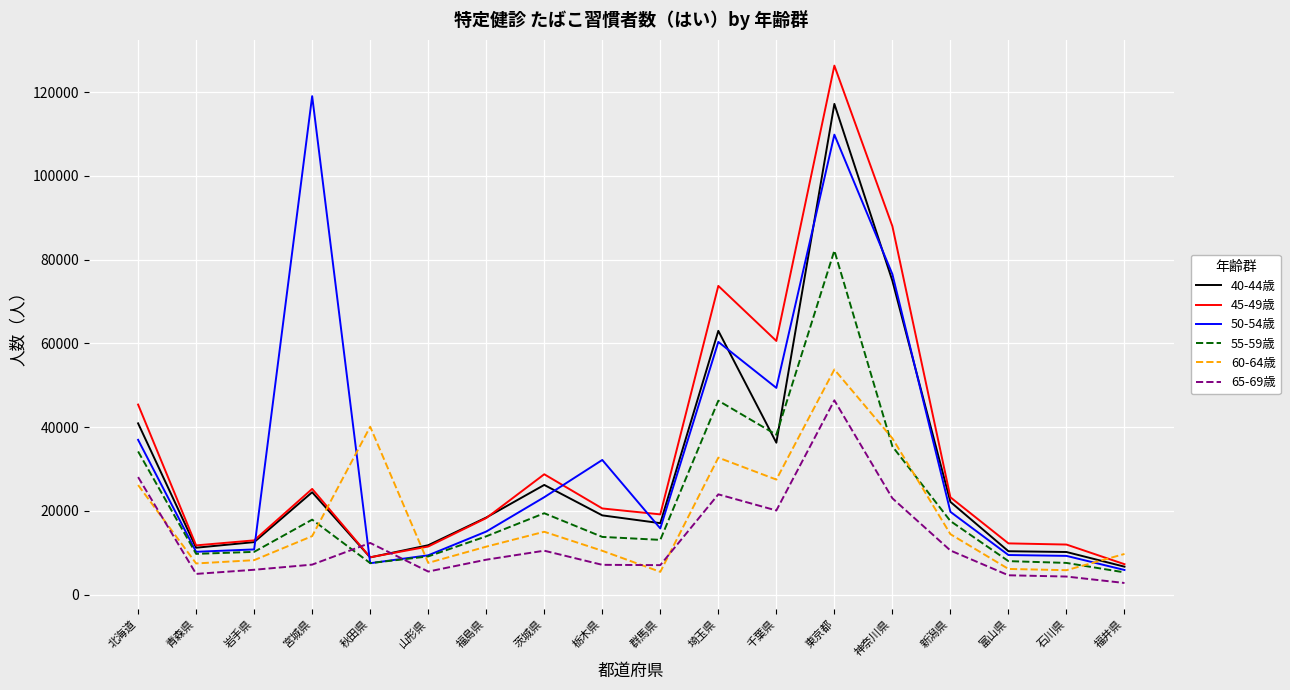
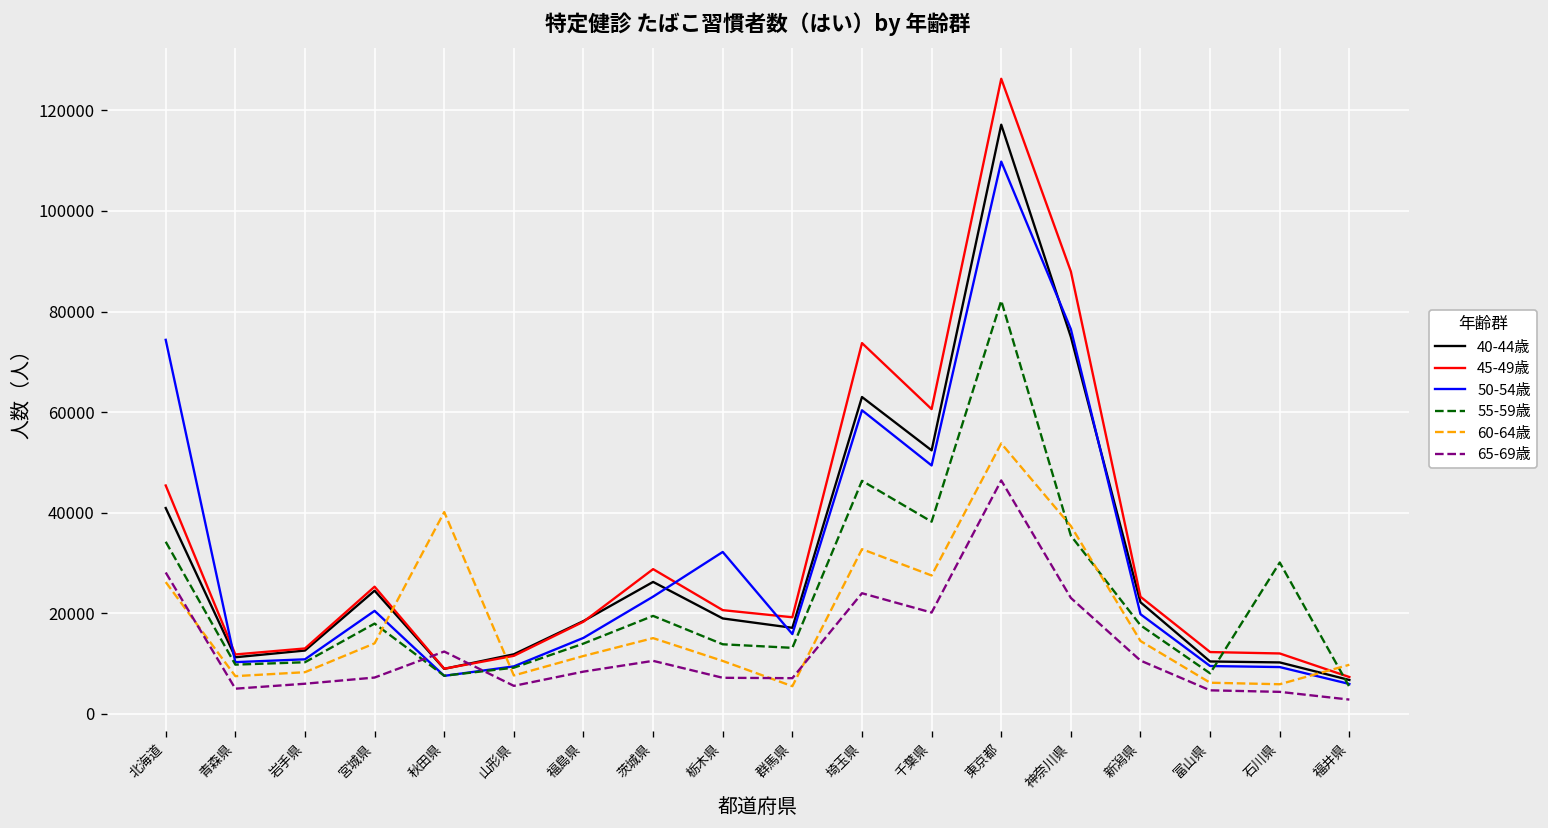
50-54歳, 北海道: 37000 -> 74000
50-54歳, 宮城県: 119000 -> 20000
40-44歳, 千葉県: 36000 -> 52000
55-59歳, 石川県: 8000 -> 30000
